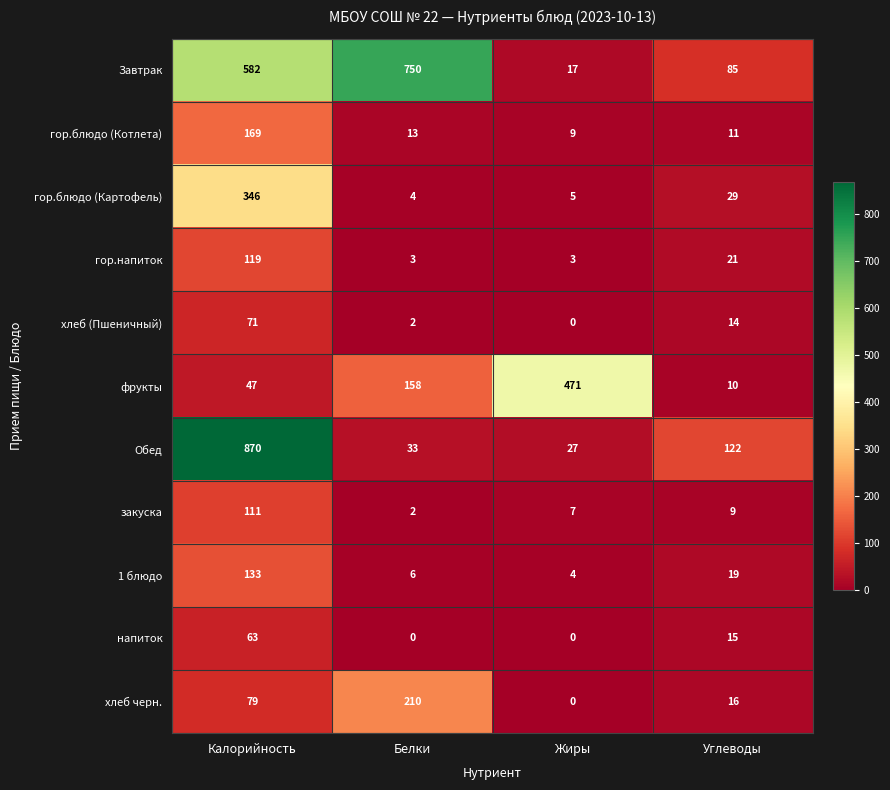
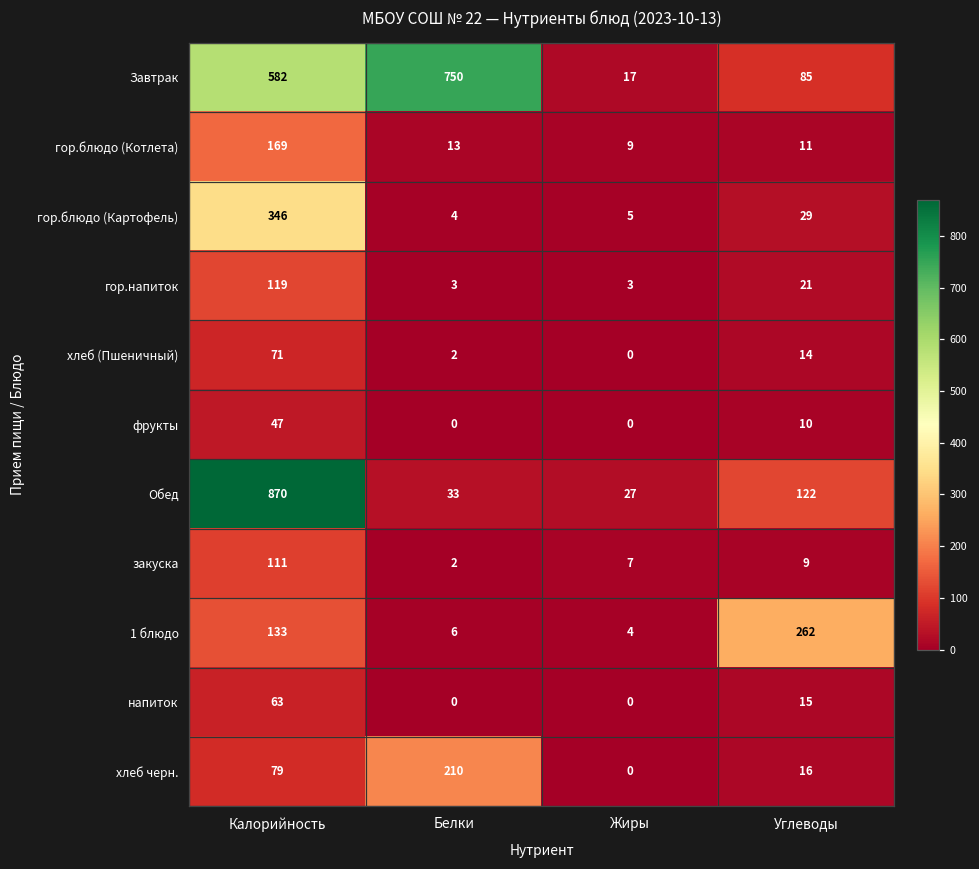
фрукты, Белки: 158 -> 0
фрукты, Жиры: 471 -> 0
1 блюдо, Углеводы: 19 -> 262
